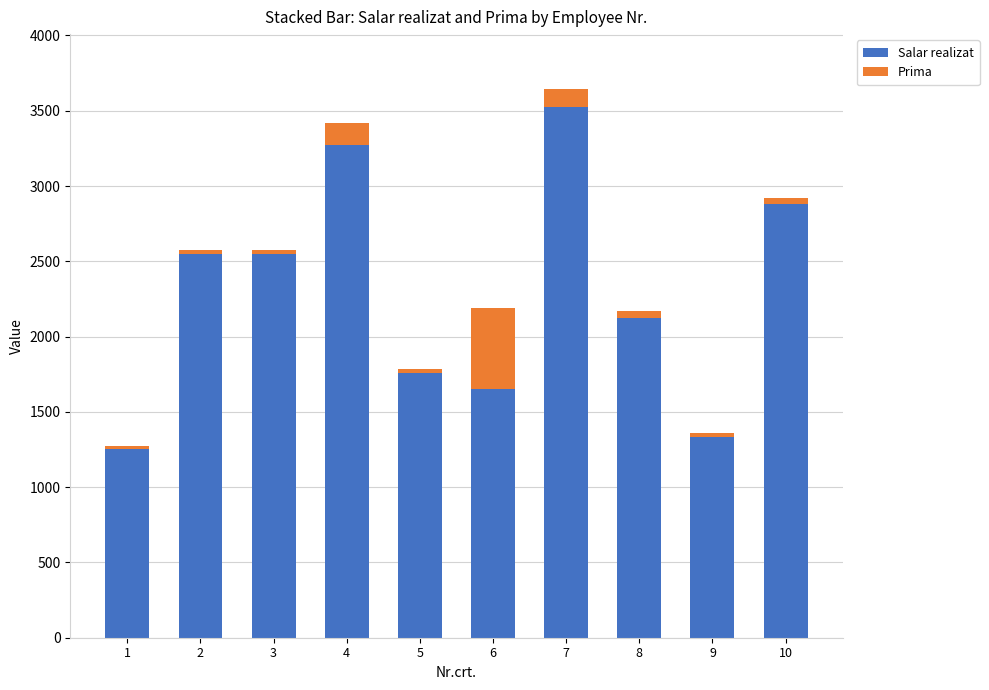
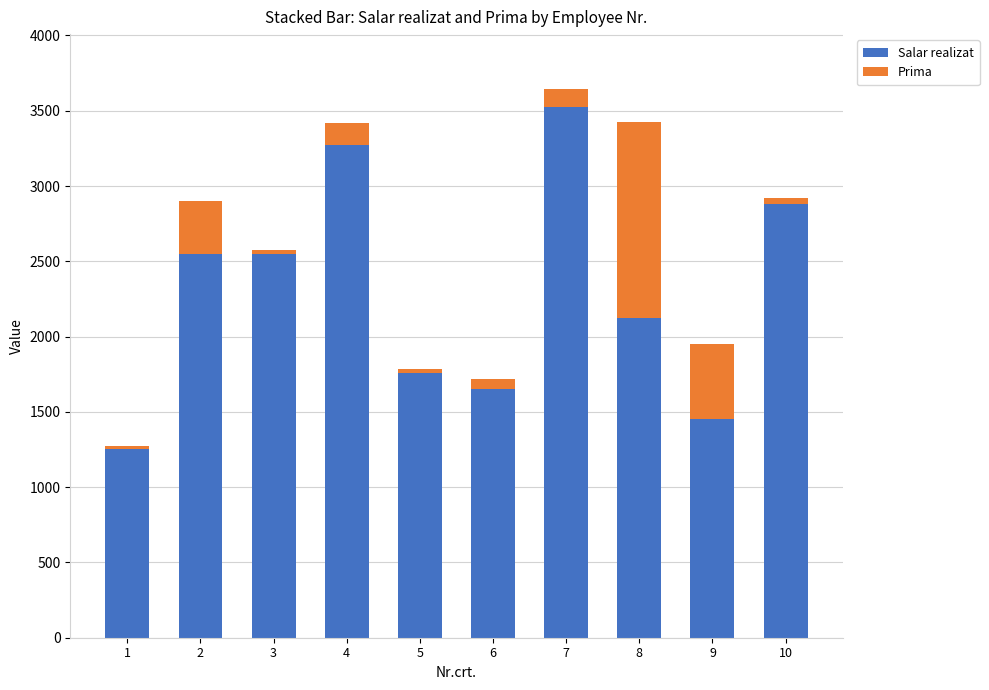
Prima, 2: 30 -> 350
Prima, 6: 530 -> 60
Prima, 8: 50 -> 1300
Salar realizat, 9: 1330 -> 1450
Prima, 9: 30 -> 500
